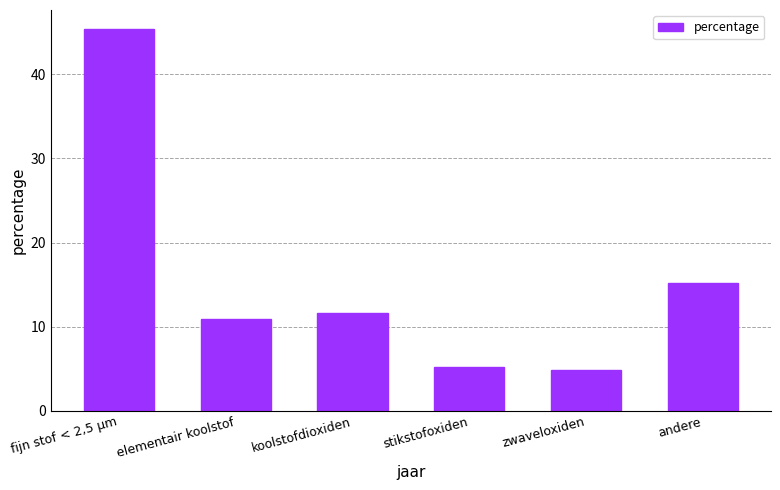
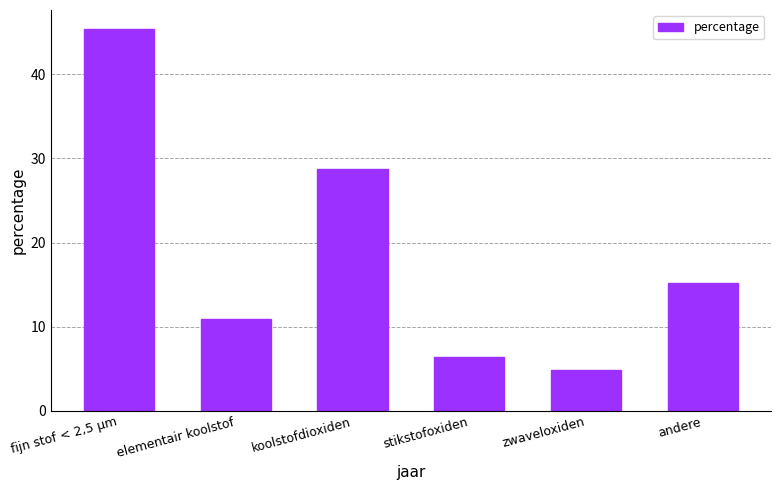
koolstofdioxiden: 12 -> 29
stikstofoxiden: 5 -> 6
